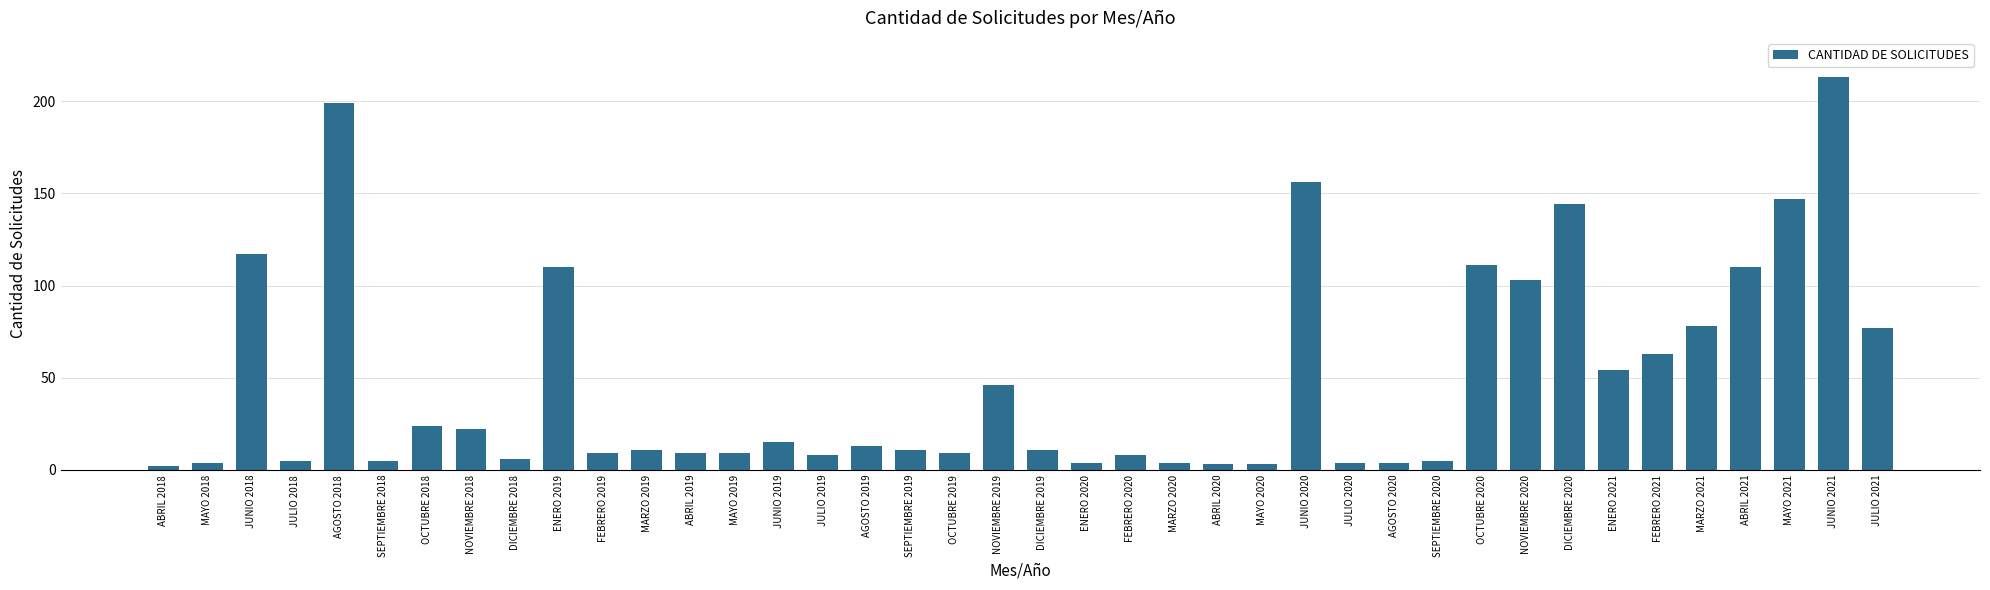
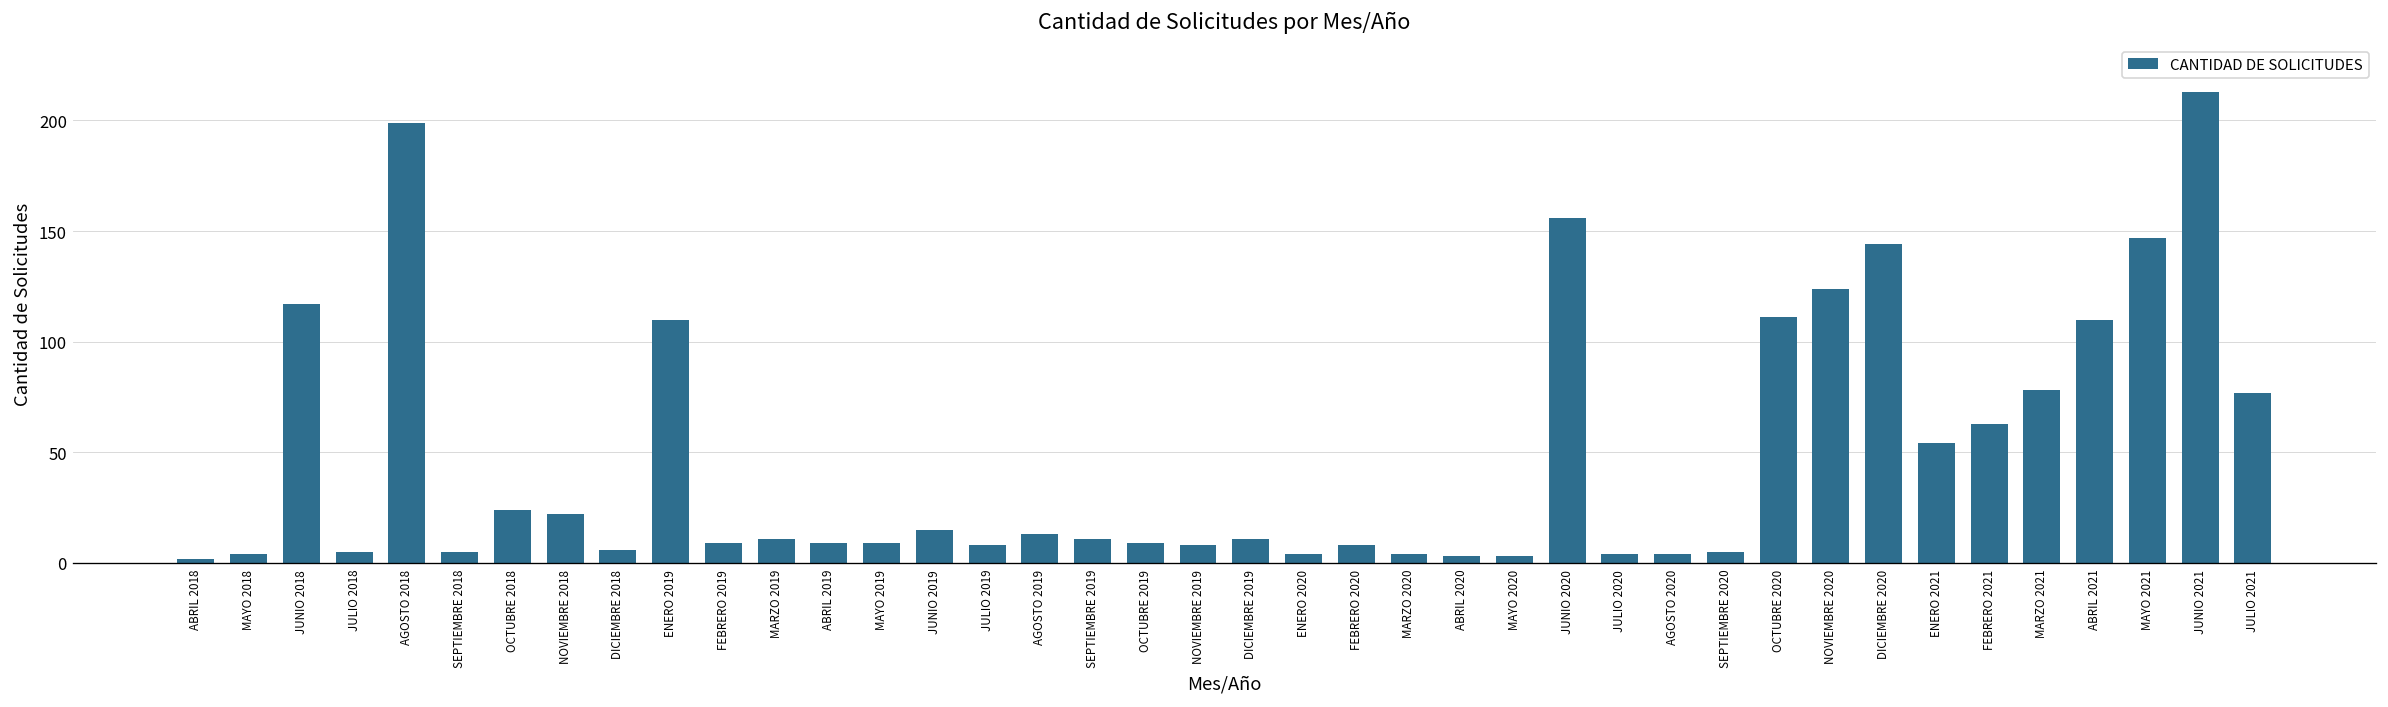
NOVIEMBRE 2019: 46 -> 8
NOVIEMBRE 2020: 103 -> 124
